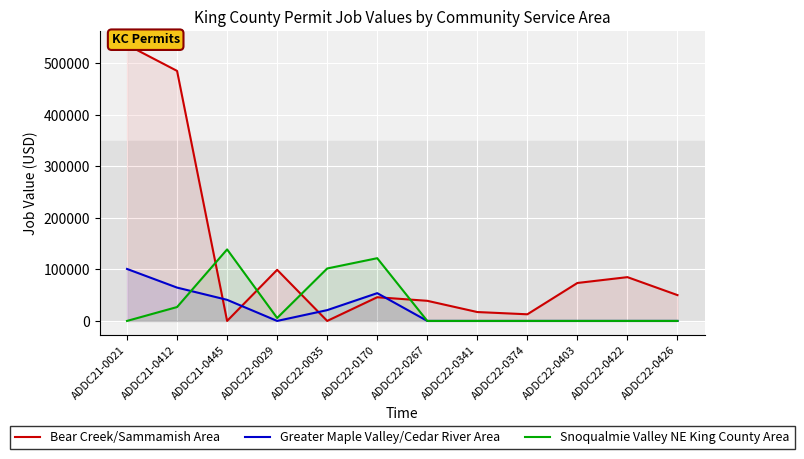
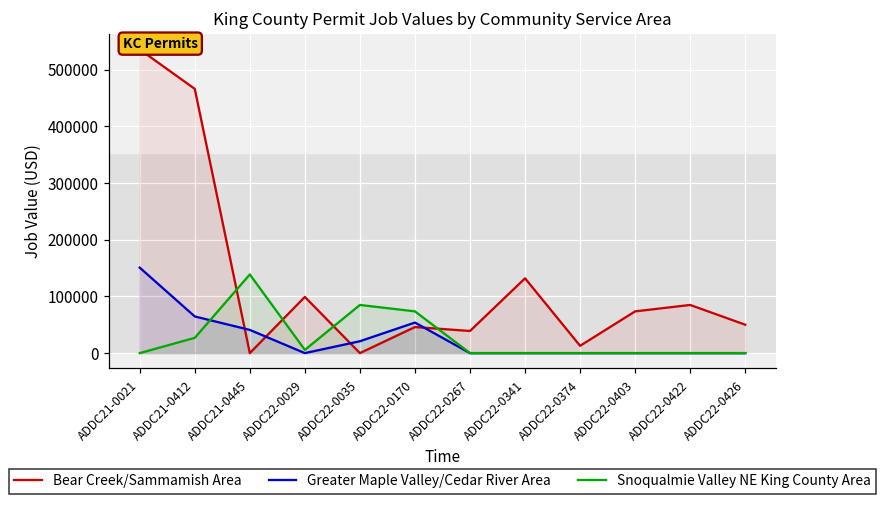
Greater Maple Valley/Cedar River Area, ADDC21-0021: 100000 -> 150000
Bear Creek/Sammamish Area, ADDC21-0412: 490000 -> 470000
Snoqualmie Valley NE King County Area, ADDC22-0035: 100000 -> 80000
Snoqualmie Valley NE King County Area, ADDC22-0170: 120000 -> 70000
Bear Creek/Sammamish Area, ADDC22-0341: 20000 -> 130000
